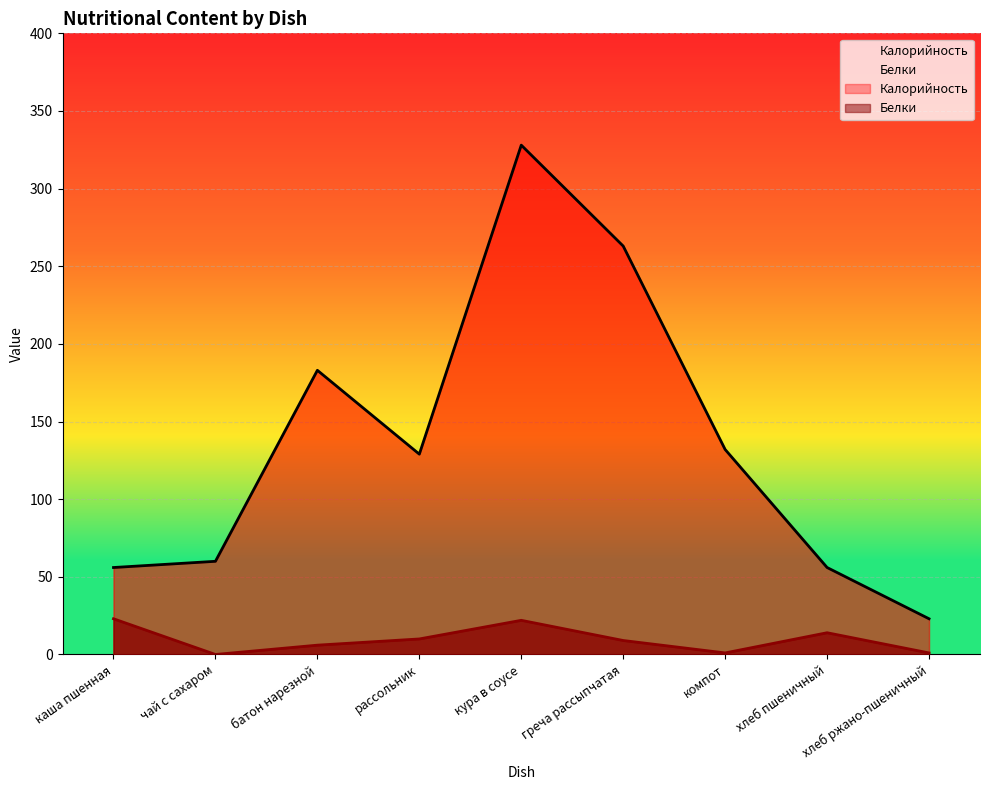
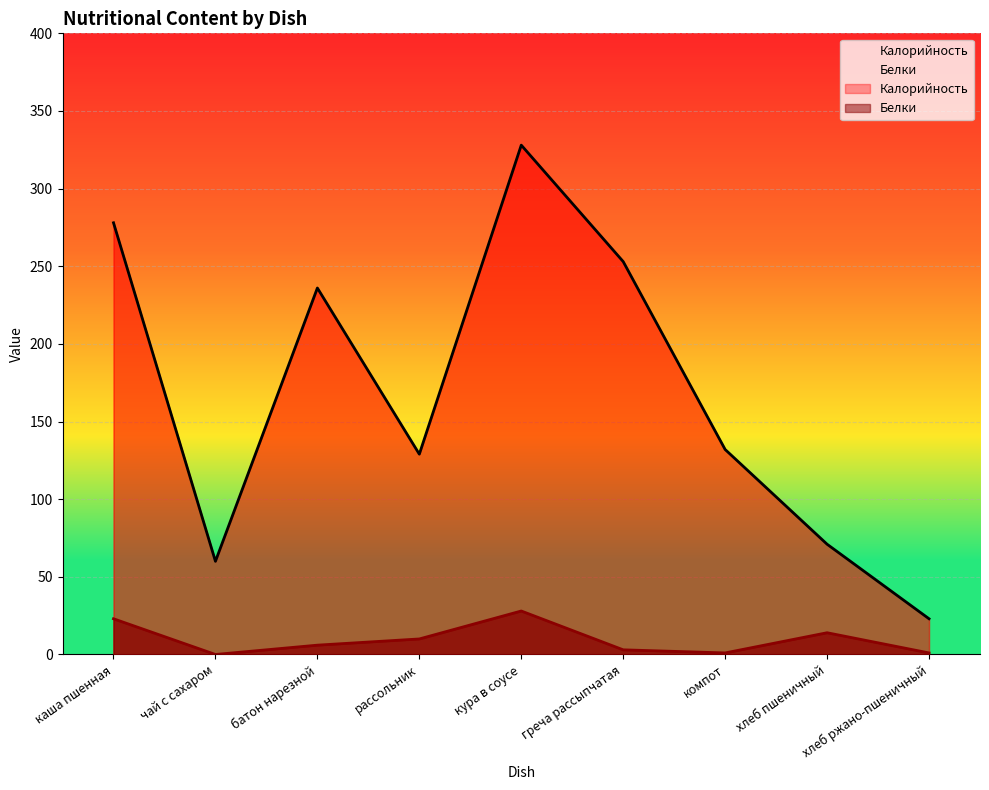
Калорийность, каша пшенная: 56 -> 278
Калорийность, батон нарезной: 183 -> 236
Белки, кура в соусе: 22 -> 28
Калорийность, греча рассыпчатая: 263 -> 253
Белки, греча рассыпчатая: 9 -> 3
Калорийность, хлеб пшеничный: 56 -> 71
